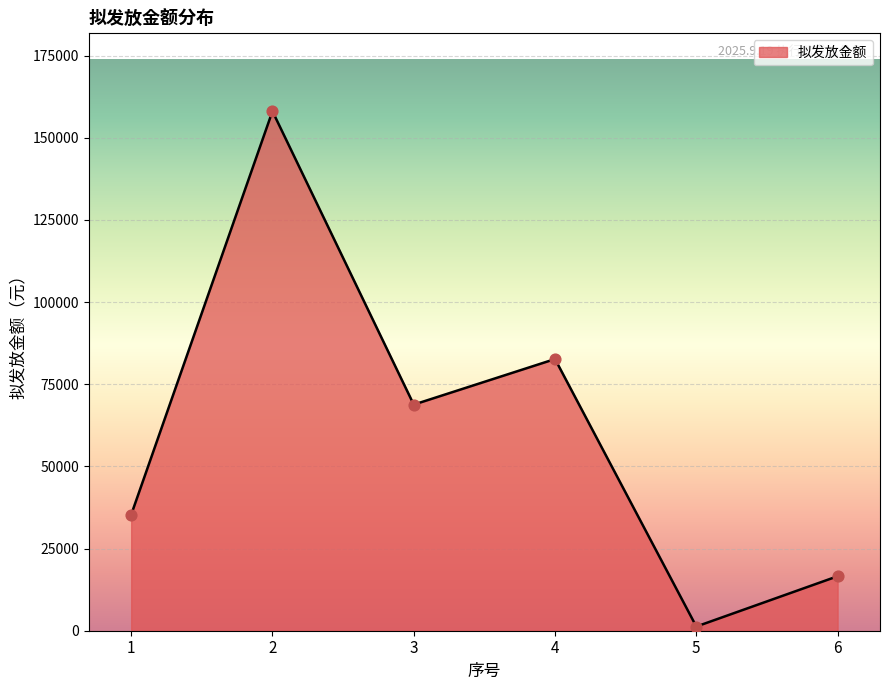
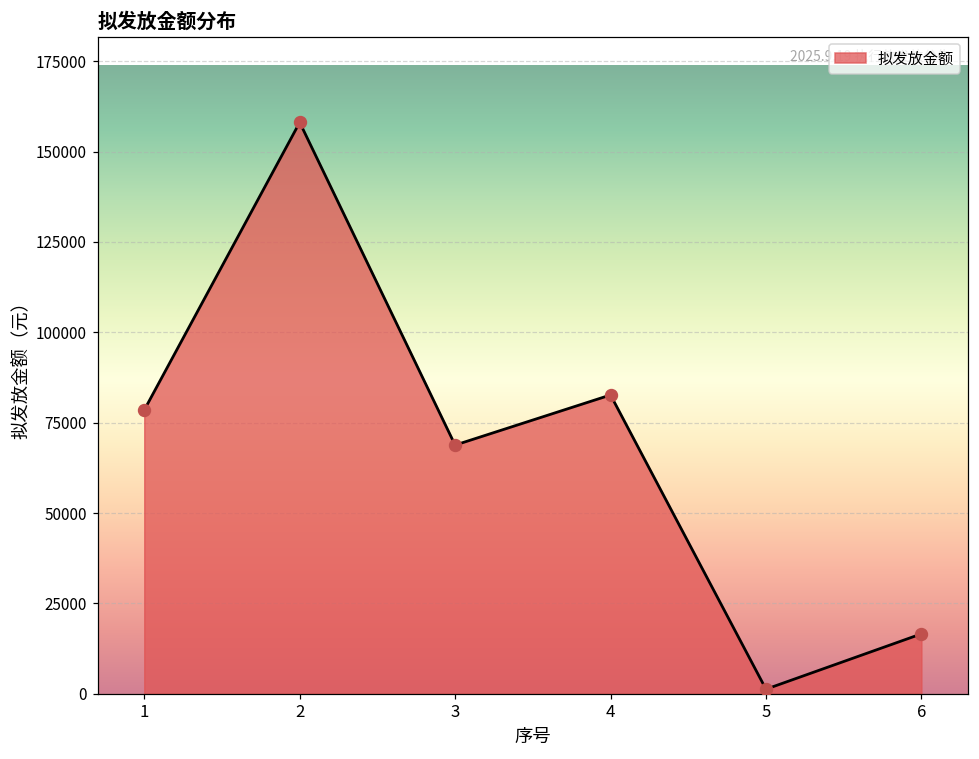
1: 35000 -> 79000
